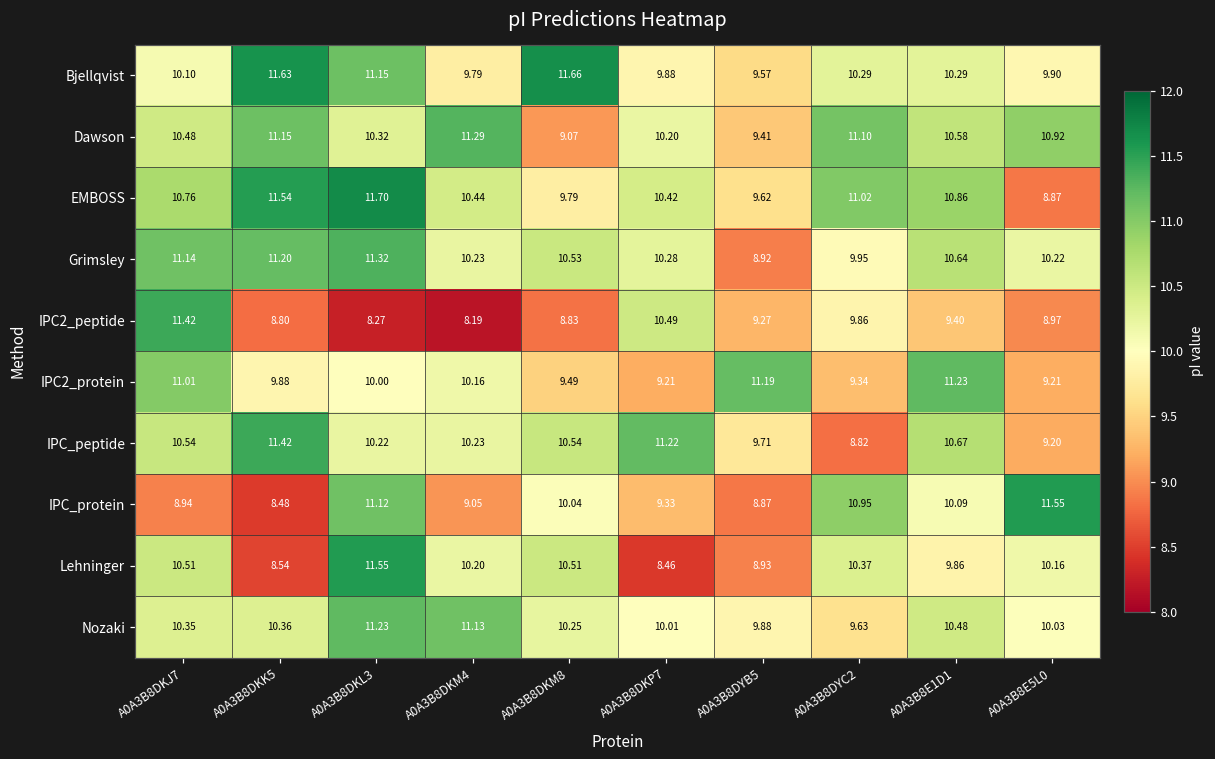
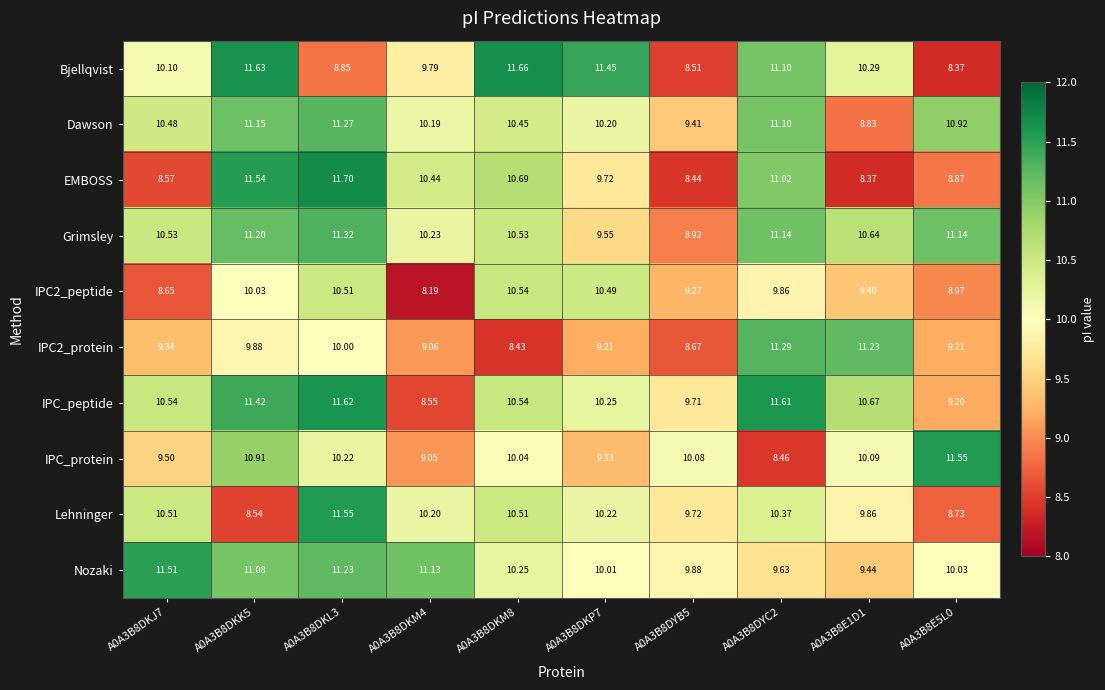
Bjellqvist, A0A3B8DKL3: 11.15 -> 8.85
Bjellqvist, A0A3B8DKP7: 9.88 -> 11.45
Bjellqvist, A0A3B8DYB5: 9.57 -> 8.51
Bjellqvist, A0A3B8DYC2: 10.29 -> 11.10
Bjellqvist, A0A3B8E5L0: 9.90 -> 8.37
Dawson, A0A3B8DKL3: 10.32 -> 11.27
Dawson, A0A3B8DKM4: 11.29 -> 10.19
Dawson, A0A3B8DKM8: 9.07 -> 10.45
Dawson, A0A3B8E1D1: 10.58 -> 8.83
EMBOSS, A0A3B8DKJ7: 10.76 -> 8.57
EMBOSS, A0A3B8DKM8: 9.79 -> 10.69
EMBOSS, A0A3B8DKP7: 10.42 -> 9.72
EMBOSS, A0A3B8DYB5: 9.62 -> 8.44
EMBOSS, A0A3B8E1D1: 10.86 -> 8.37
Grimsley, A0A3B8DKJ7: 11.14 -> 10.53
Grimsley, A0A3B8DKP7: 10.28 -> 9.55
Grimsley, A0A3B8DYC2: 9.95 -> 11.14
Grimsley, A0A3B8E5L0: 10.22 -> 11.14
IPC2_peptide, A0A3B8DKJ7: 11.42 -> 8.65
IPC2_peptide, A0A3B8DKK5: 8.80 -> 10.03
IPC2_peptide, A0A3B8DKL3: 8.27 -> 10.51
IPC2_peptide, A0A3B8DKM8: 8.83 -> 10.54
IPC2_protein, A0A3B8DKJ7: 11.01 -> 9.34
IPC2_protein, A0A3B8DKM4: 10.16 -> 9.06
IPC2_protein, A0A3B8DKM8: 9.49 -> 8.43
IPC2_protein, A0A3B8DYB5: 11.19 -> 8.67
IPC2_protein, A0A3B8DYC2: 9.34 -> 11.29
IPC_peptide, A0A3B8DKL3: 10.22 -> 11.62
IPC_peptide, A0A3B8DKM4: 10.23 -> 8.55
IPC_peptide, A0A3B8DKP7: 11.22 -> 10.25
IPC_peptide, A0A3B8DYC2: 8.82 -> 11.61
IPC_protein, A0A3B8DKJ7: 8.94 -> 9.50
IPC_protein, A0A3B8DKK5: 8.48 -> 10.91
IPC_protein, A0A3B8DKL3: 11.12 -> 10.22
IPC_protein, A0A3B8DYB5: 8.87 -> 10.08
IPC_protein, A0A3B8DYC2: 10.95 -> 8.46
Lehninger, A0A3B8DKP7: 8.46 -> 10.22
Lehninger, A0A3B8DYB5: 8.93 -> 9.72
Lehninger, A0A3B8E5L0: 10.16 -> 8.73
Nozaki, A0A3B8DKJ7: 10.35 -> 11.51
Nozaki, A0A3B8DKK5: 10.36 -> 11.08
Nozaki, A0A3B8E1D1: 10.48 -> 9.44
